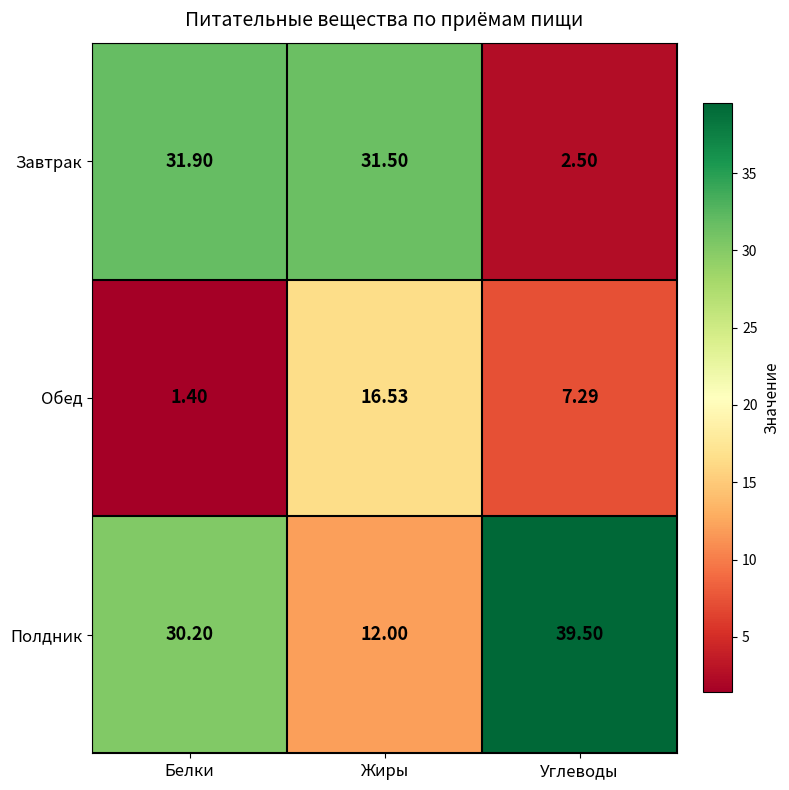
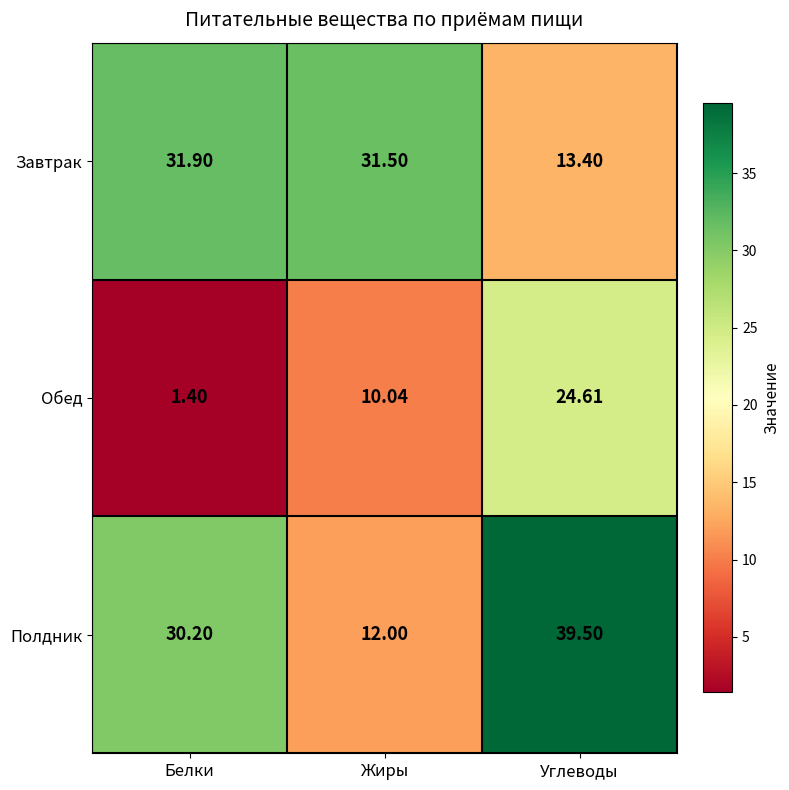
Завтрак, Углеводы: 2.50 -> 13.40
Обед, Жиры: 16.53 -> 10.04
Обед, Углеводы: 7.29 -> 24.61
